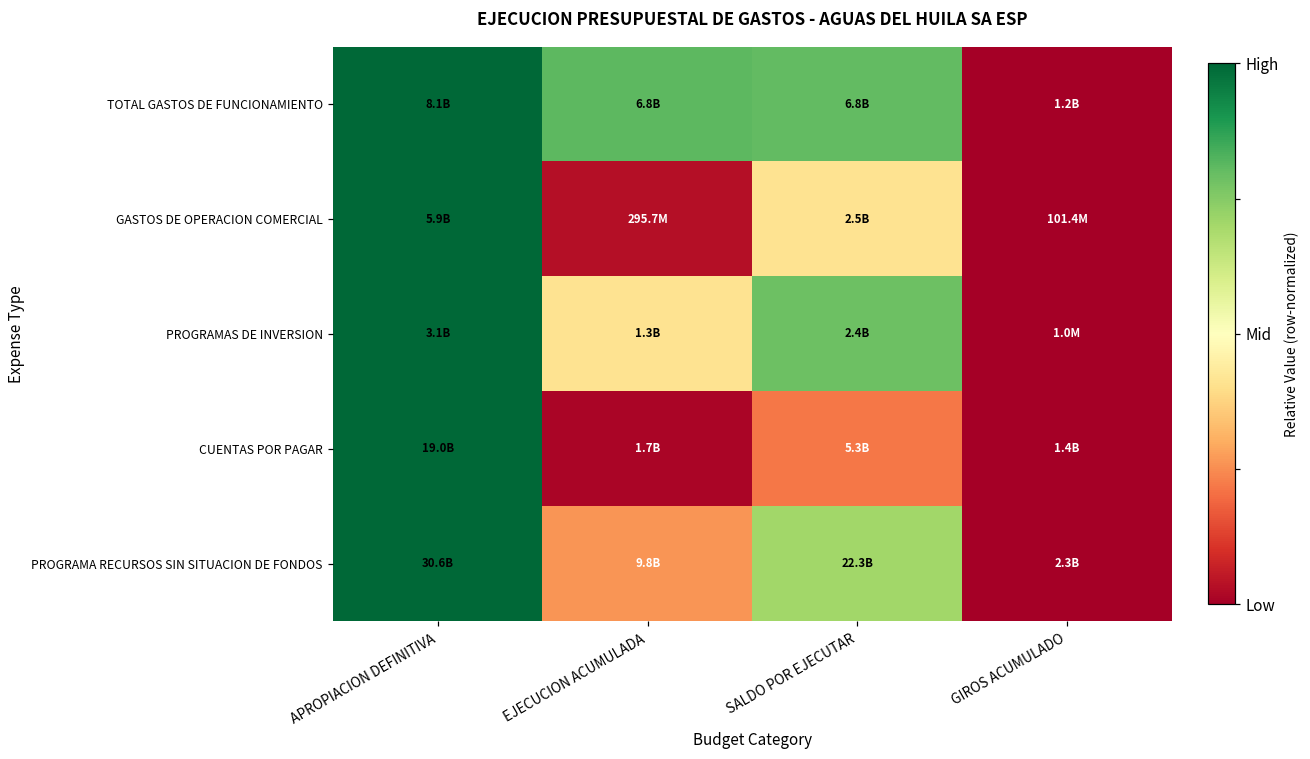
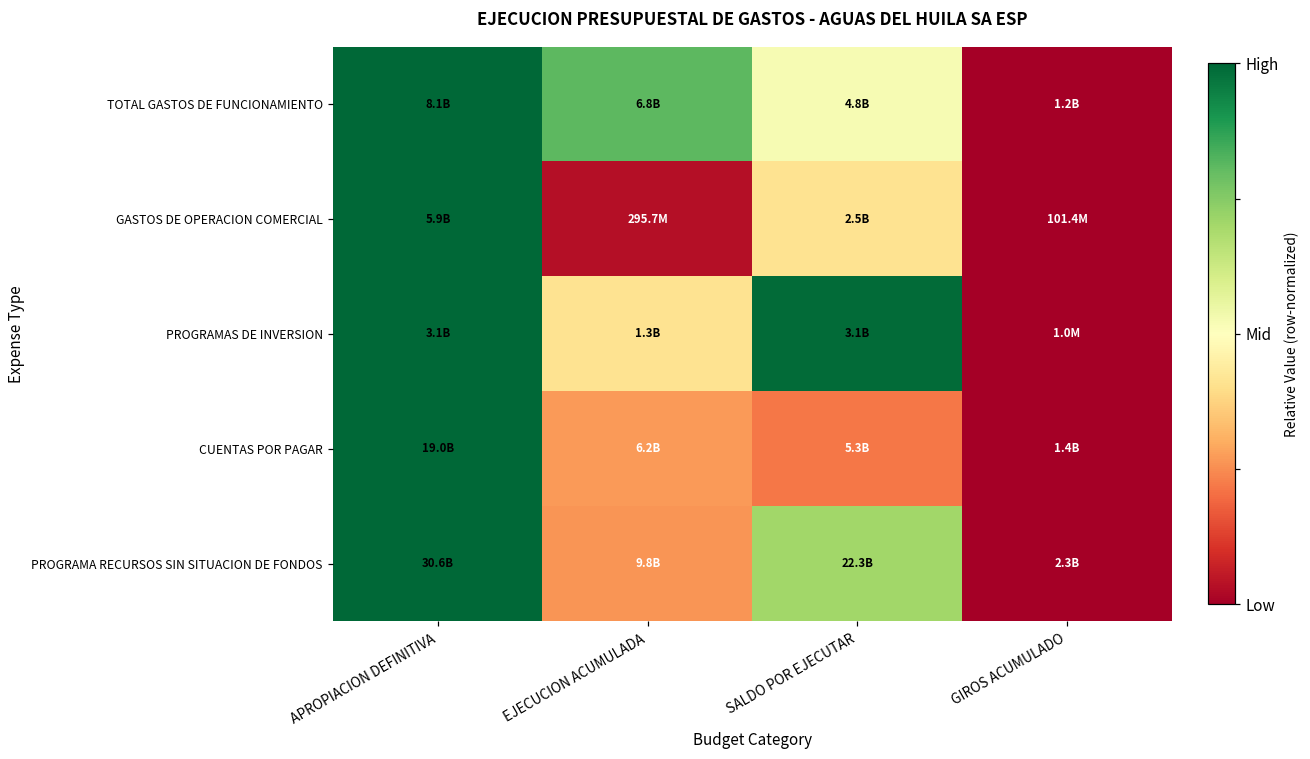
TOTAL GASTOS DE FUNCIONAMIENTO, SALDO POR EJECUTAR: 6.8B -> 4.8B
PROGRAMAS DE INVERSION, SALDO POR EJECUTAR: 2.4B -> 3.1B
CUENTAS POR PAGAR, EJECUCION ACUMULADA: 1.7B -> 6.2B
